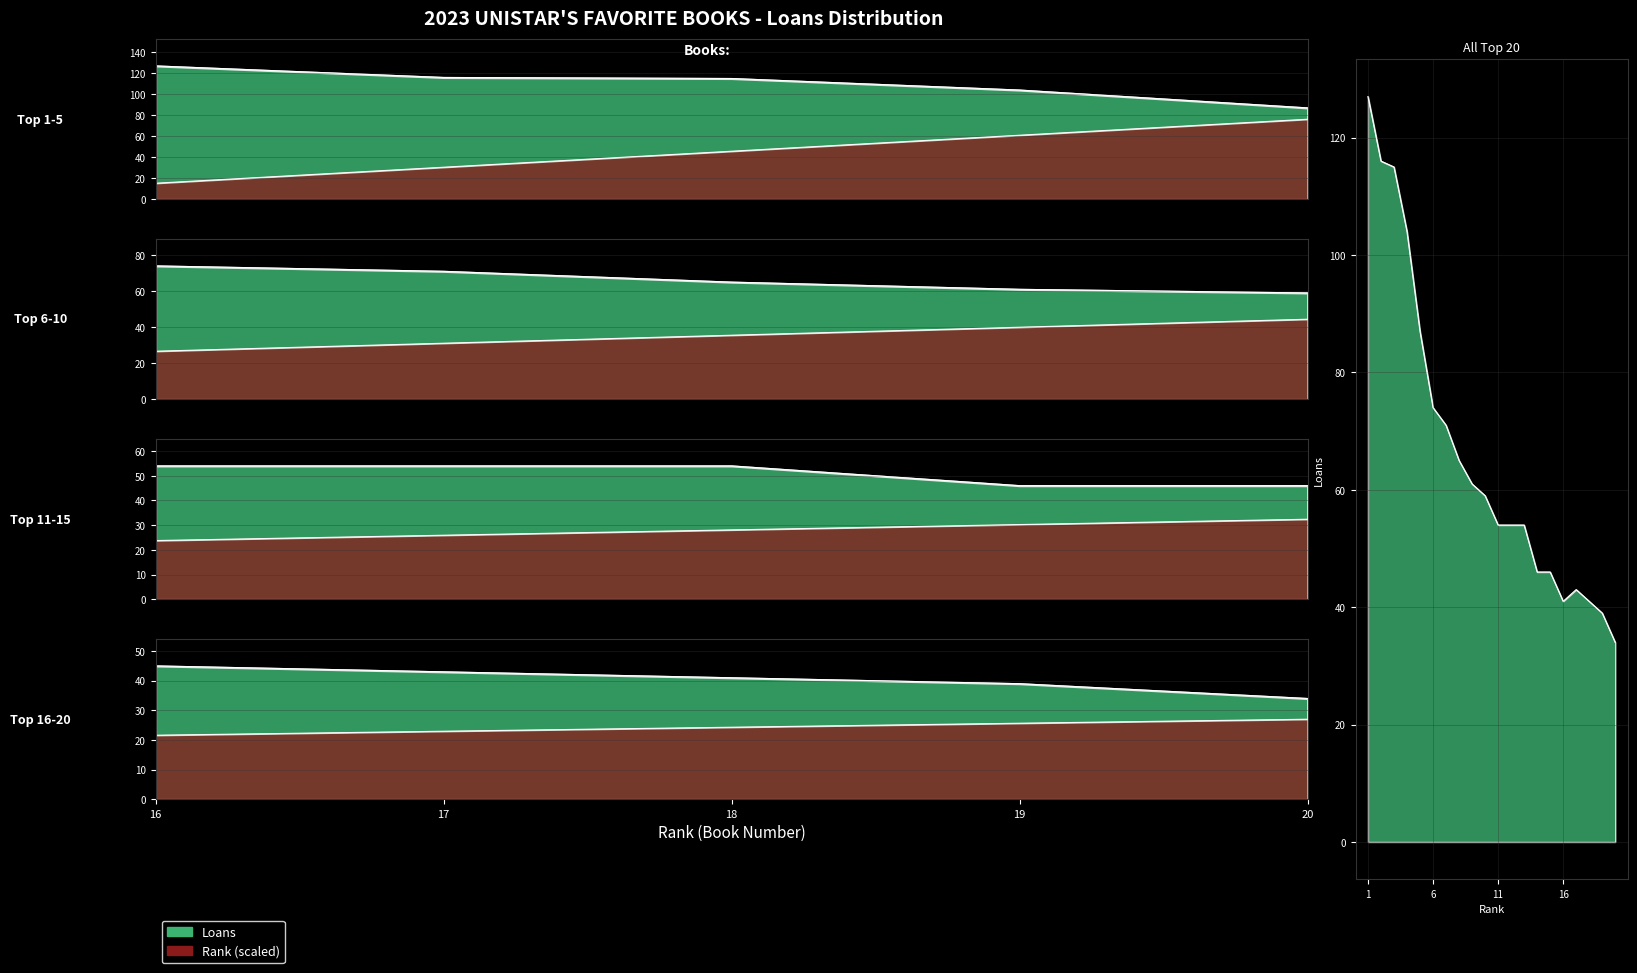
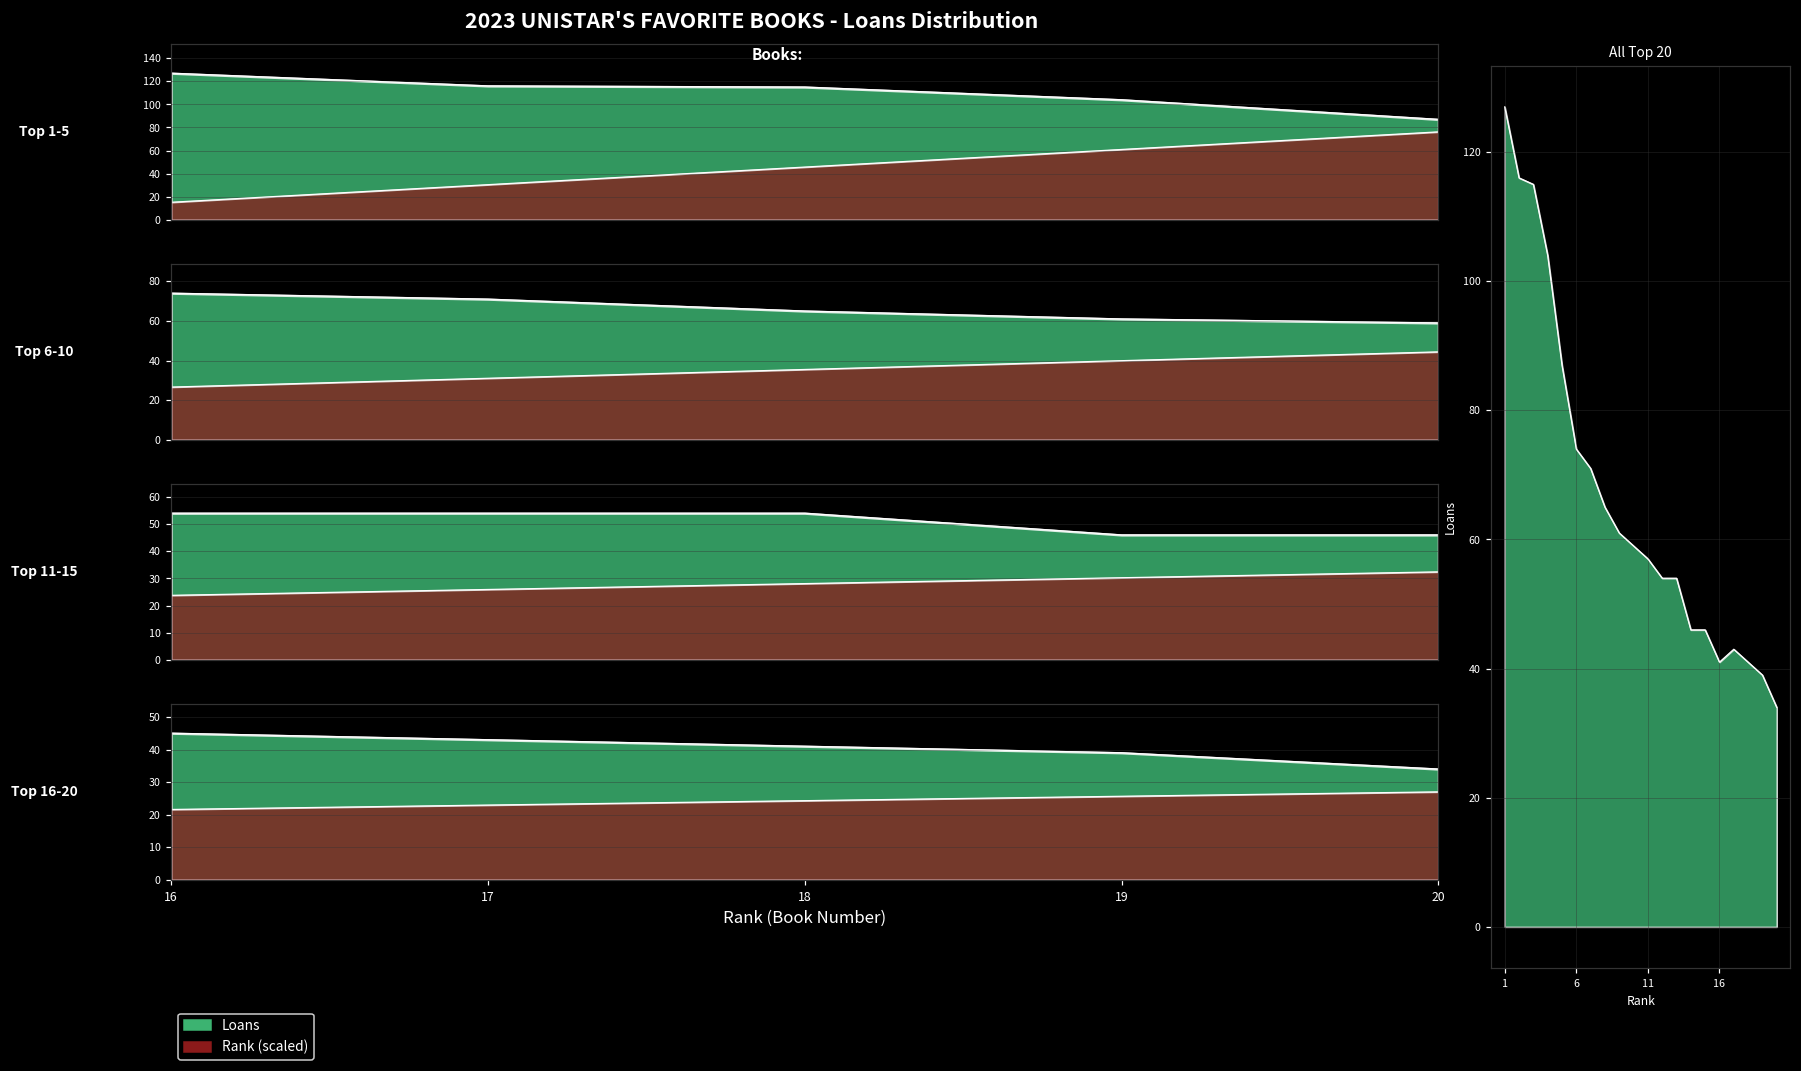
All Top 20, 11: 54 -> 57
